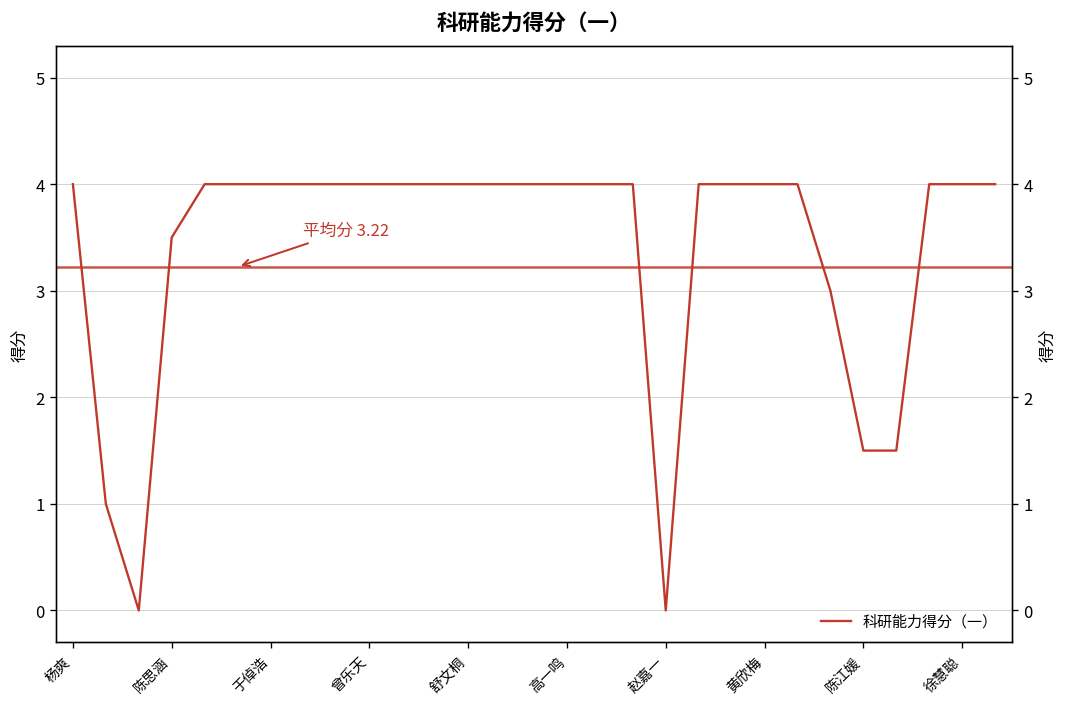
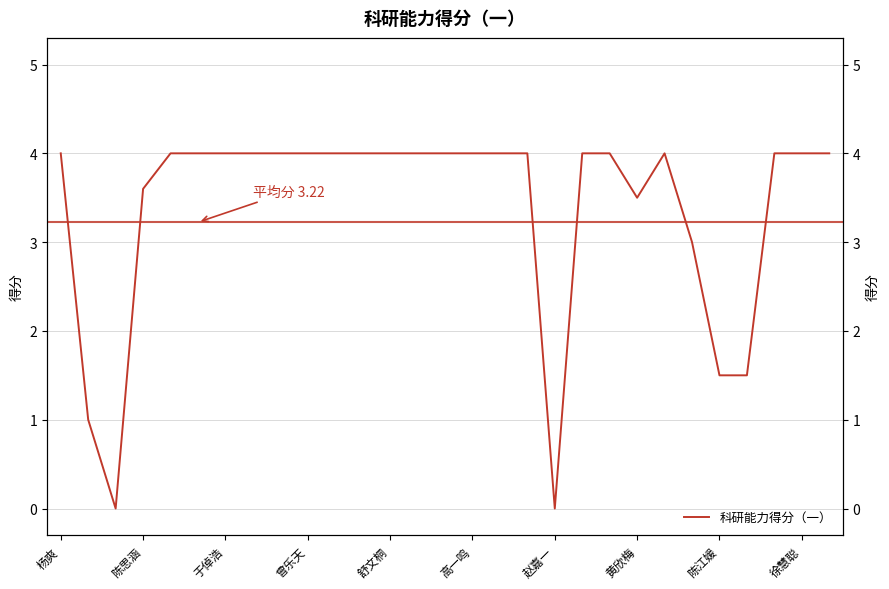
陈思涵: 3.5 -> 3.6
黄欣梅: 4.0 -> 3.5
